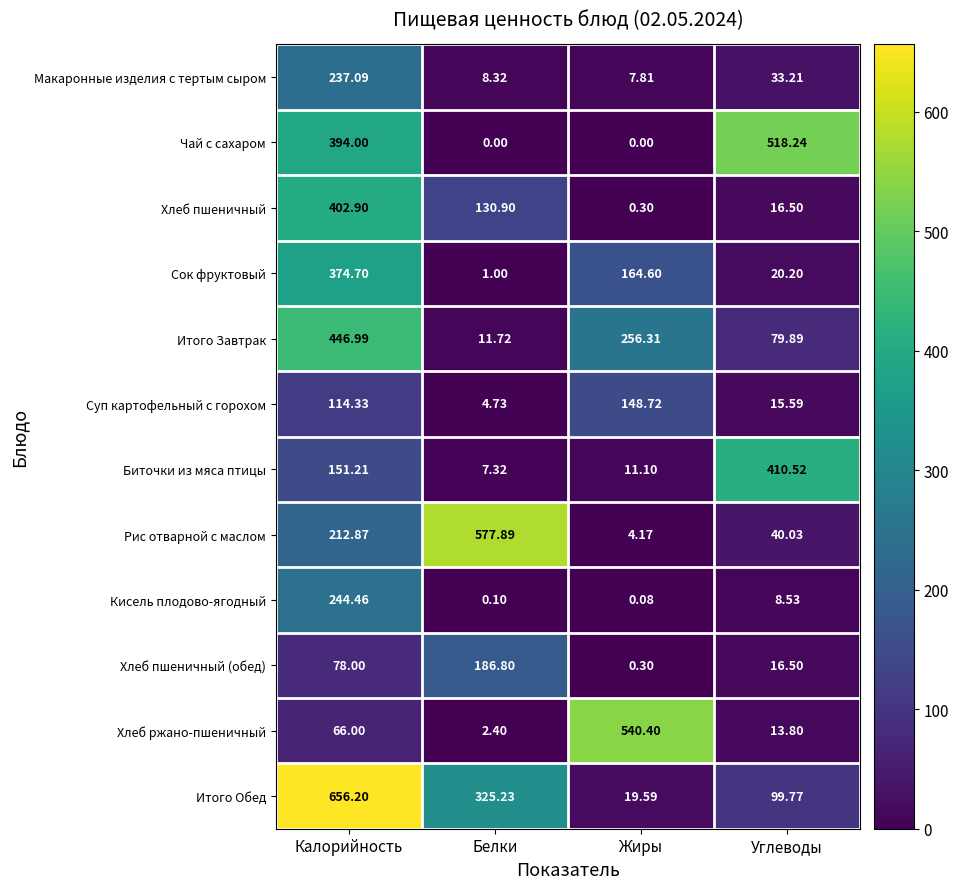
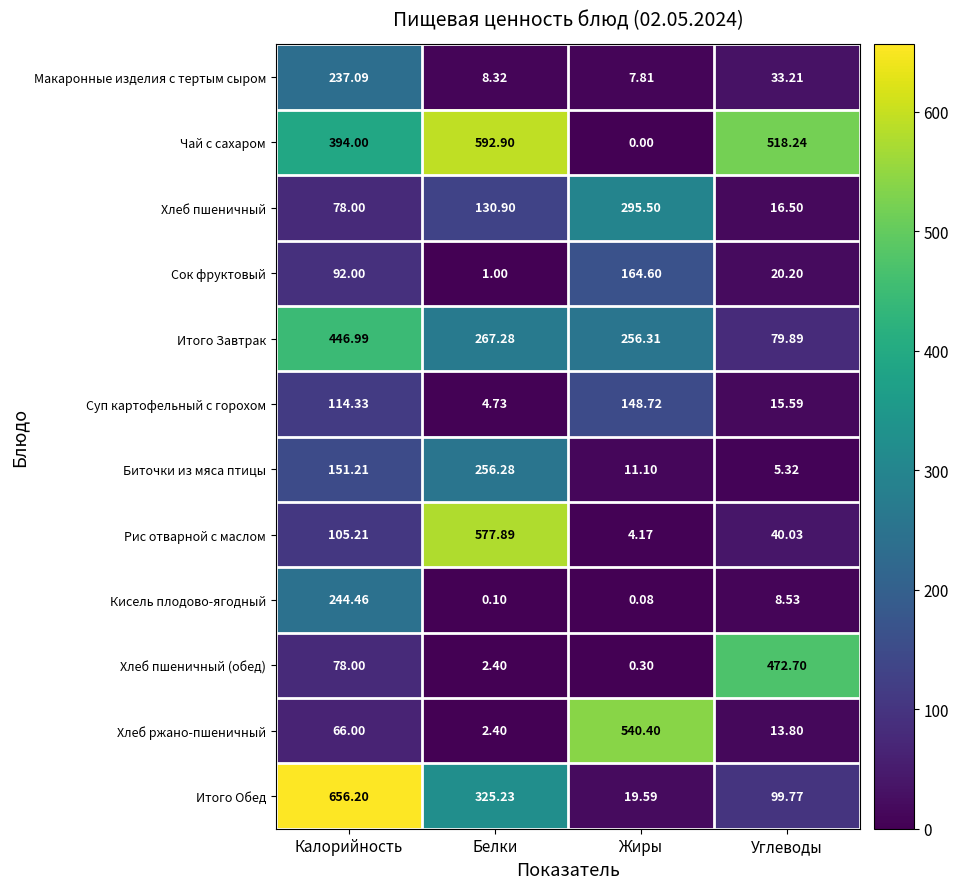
Чай с сахаром, Белки: 0.00 -> 592.90
Хлеб пшеничный, Калорийность: 402.90 -> 78.00
Хлеб пшеничный, Жиры: 0.30 -> 295.50
Сок фруктовый, Калорийность: 374.70 -> 92.00
Итого Завтрак, Белки: 11.72 -> 267.28
Биточки из мяса птицы, Белки: 7.32 -> 256.28
Биточки из мяса птицы, Углеводы: 410.52 -> 5.32
Рис отварной с маслом, Калорийность: 212.87 -> 105.21
Хлеб пшеничный (обед), Белки: 186.80 -> 2.40
Хлеб пшеничный (обед), Углеводы: 16.50 -> 472.70
